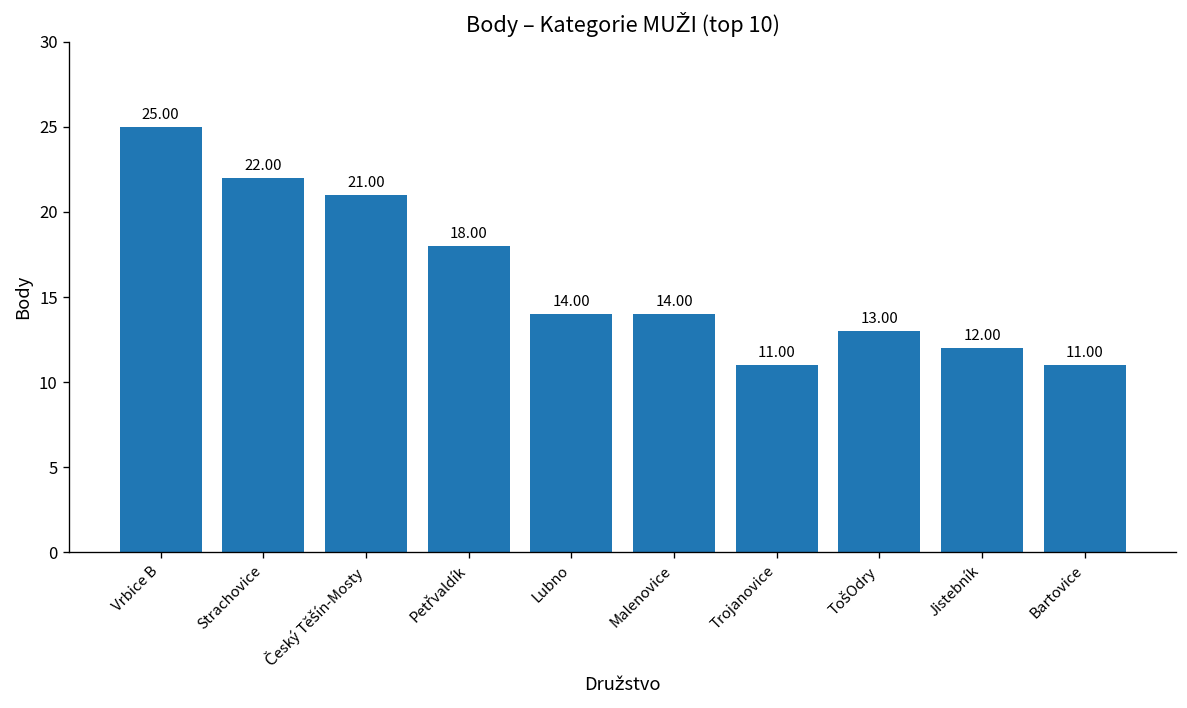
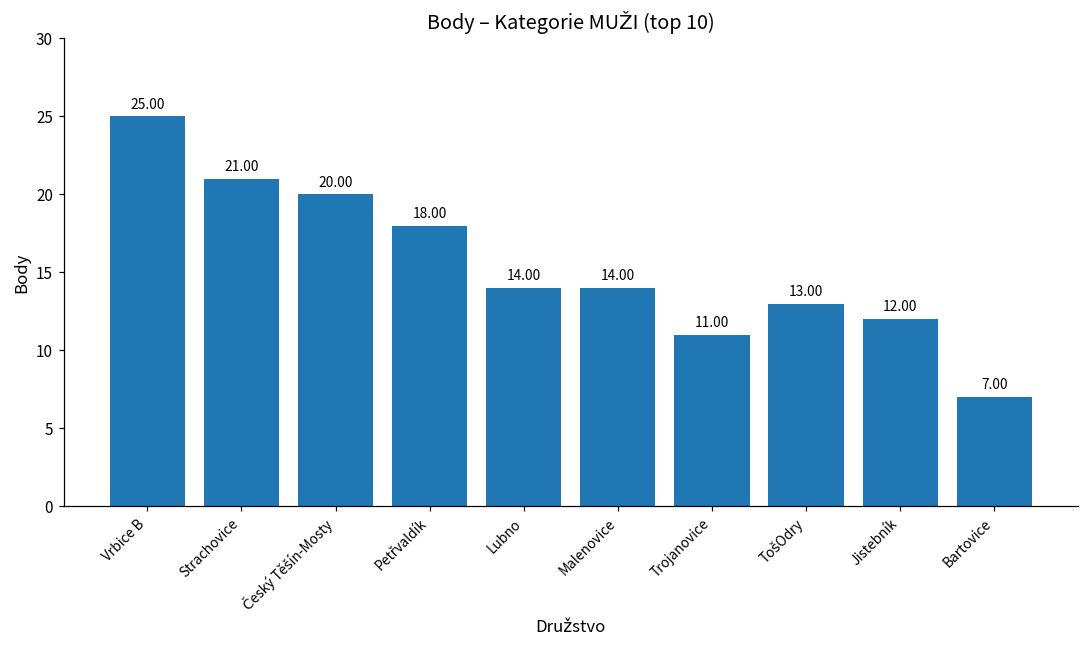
Strachovice: 22.00 -> 21.00
Český Těšín-Mosty: 21.00 -> 20.00
Bartovice: 11.00 -> 7.00
